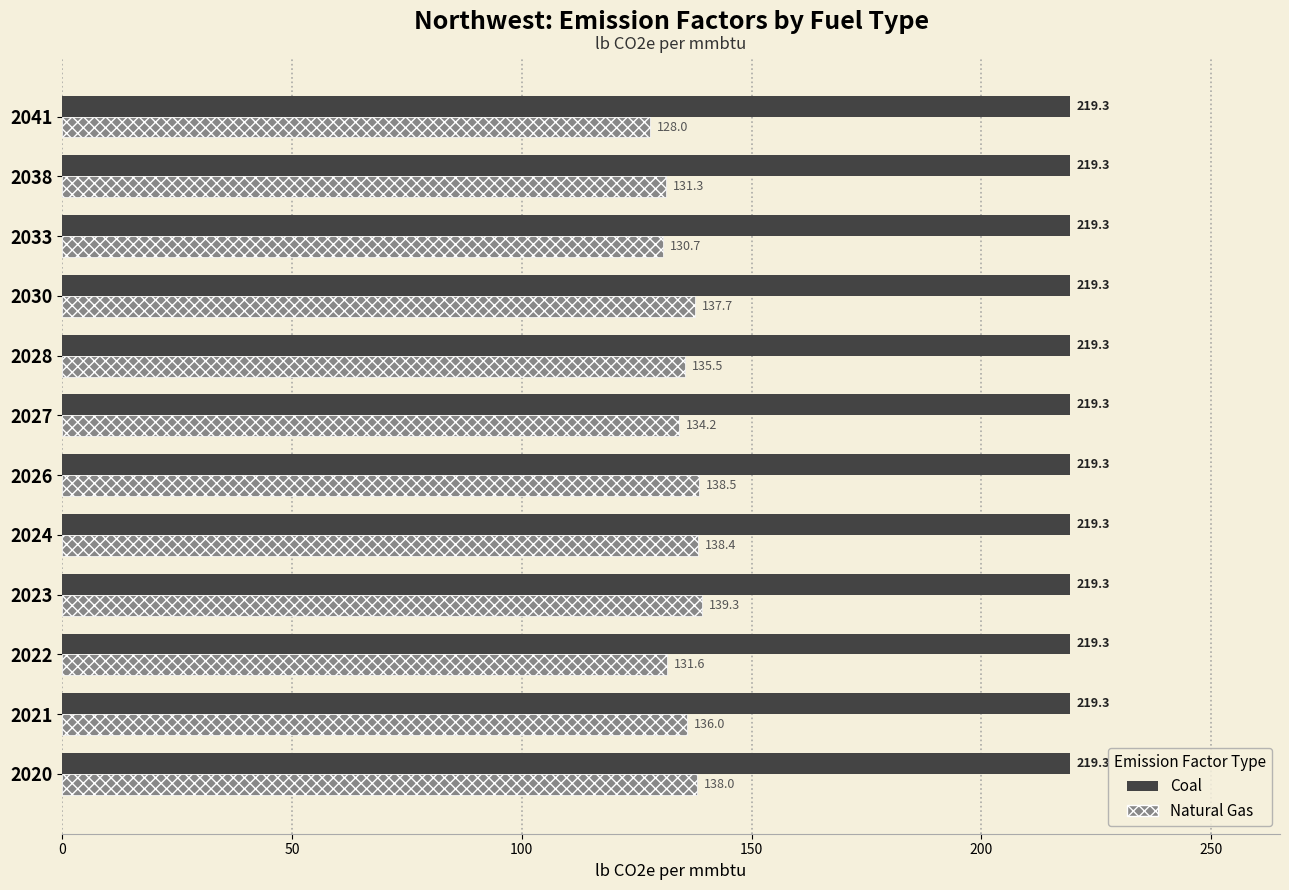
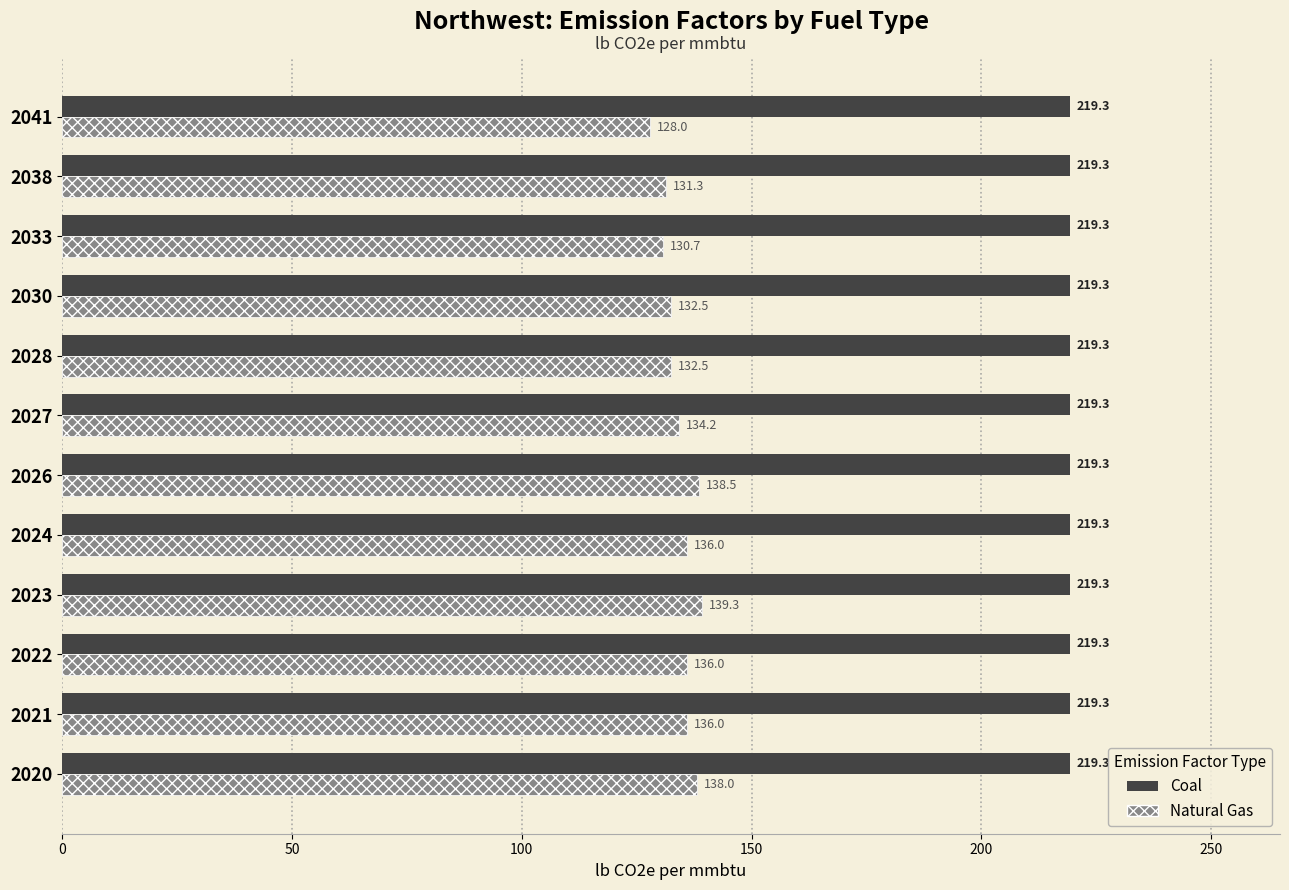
Natural Gas, 2030: 137.7 -> 132.5
Natural Gas, 2028: 135.5 -> 132.5
Natural Gas, 2024: 138.4 -> 136.0
Natural Gas, 2022: 131.6 -> 136.0
